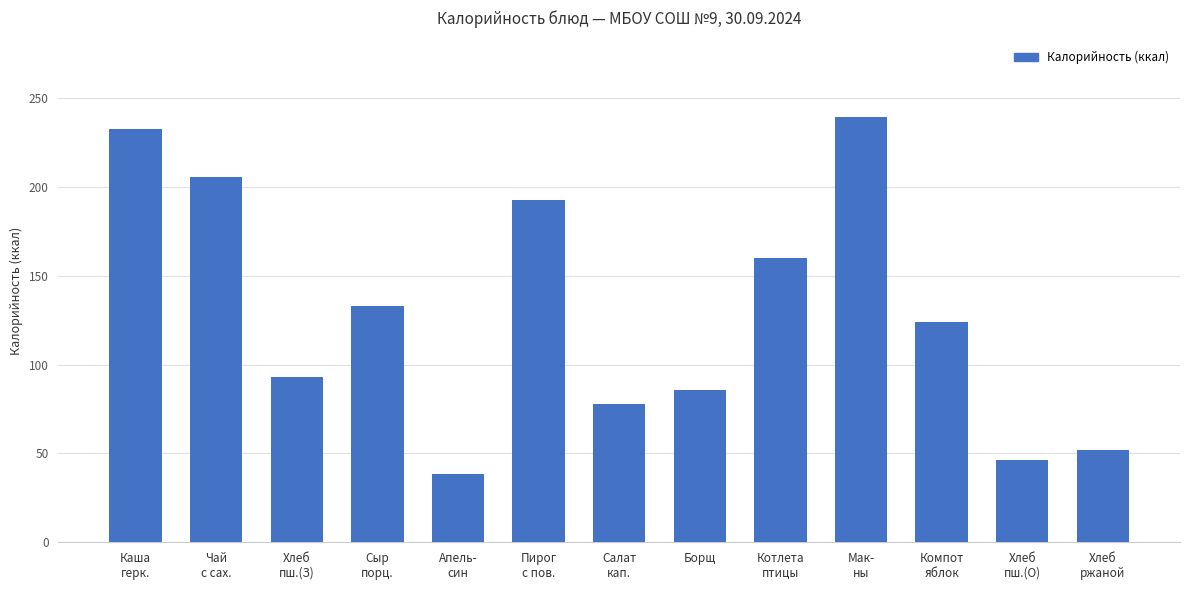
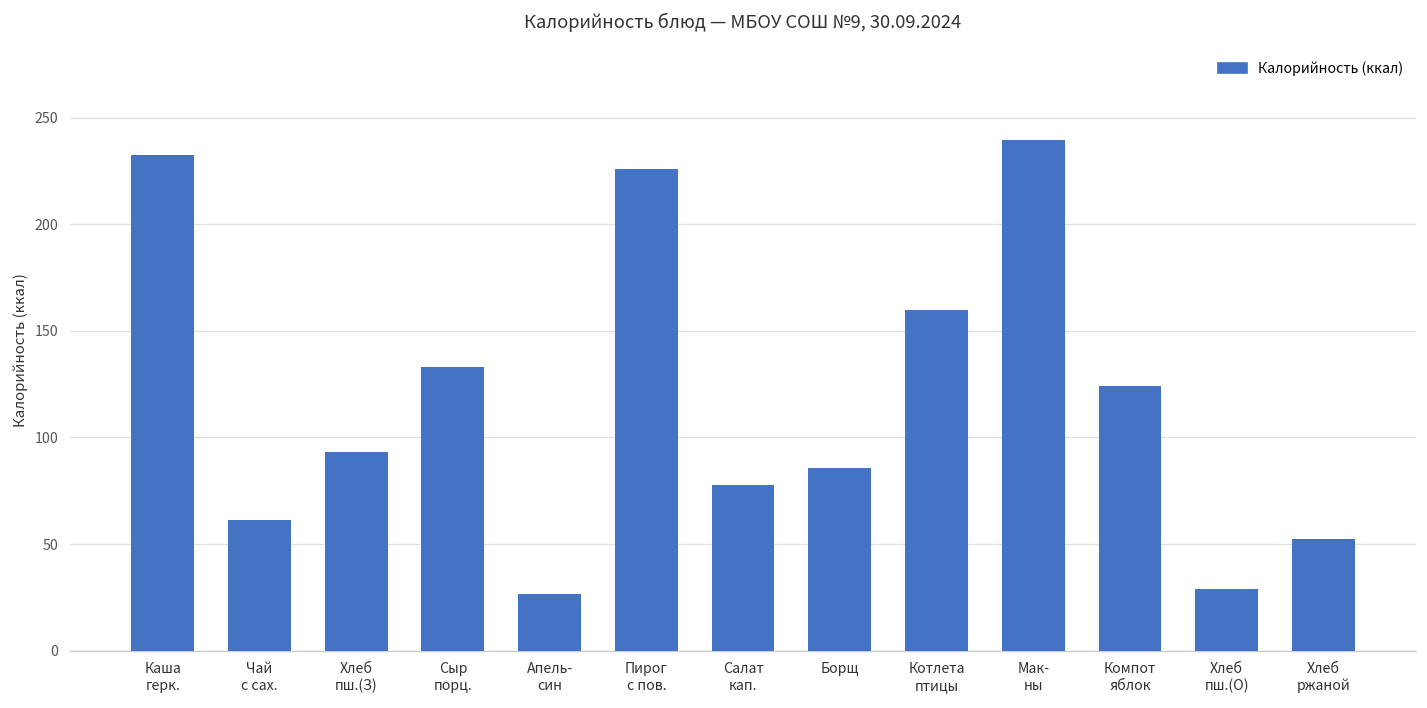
Чай с сах.: 206 -> 61
Апель- син: 38 -> 26
Пирог с пов.: 193 -> 226
Хлеб пш.(О): 47 -> 29
